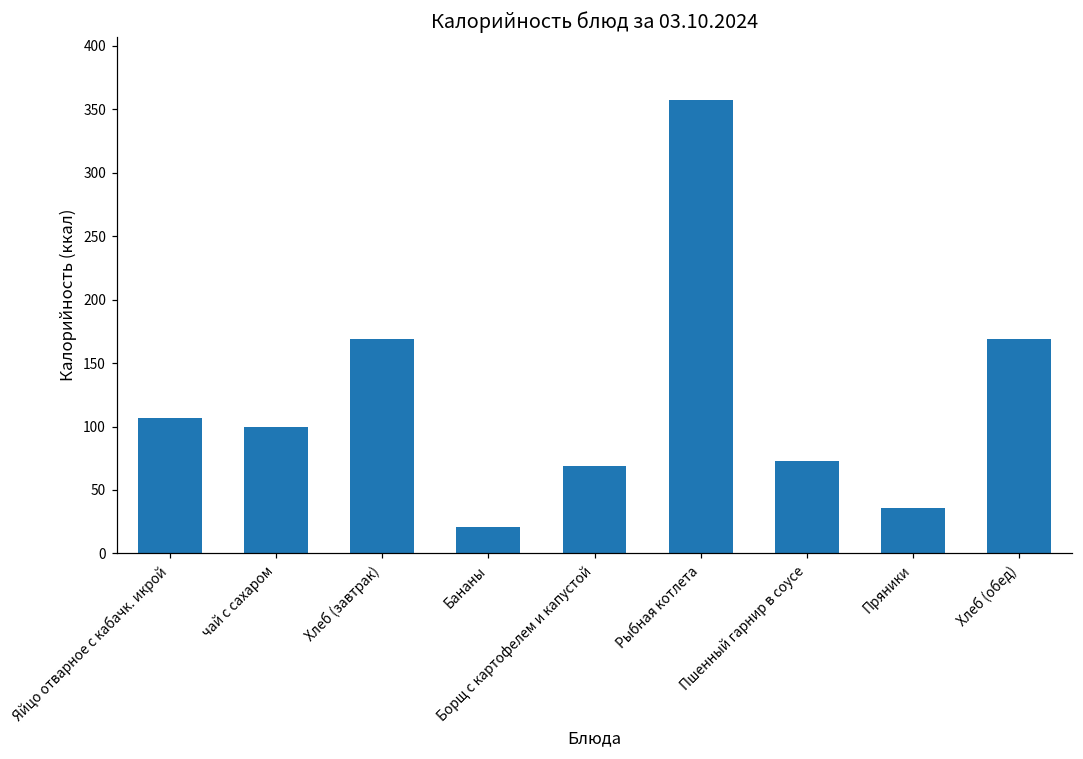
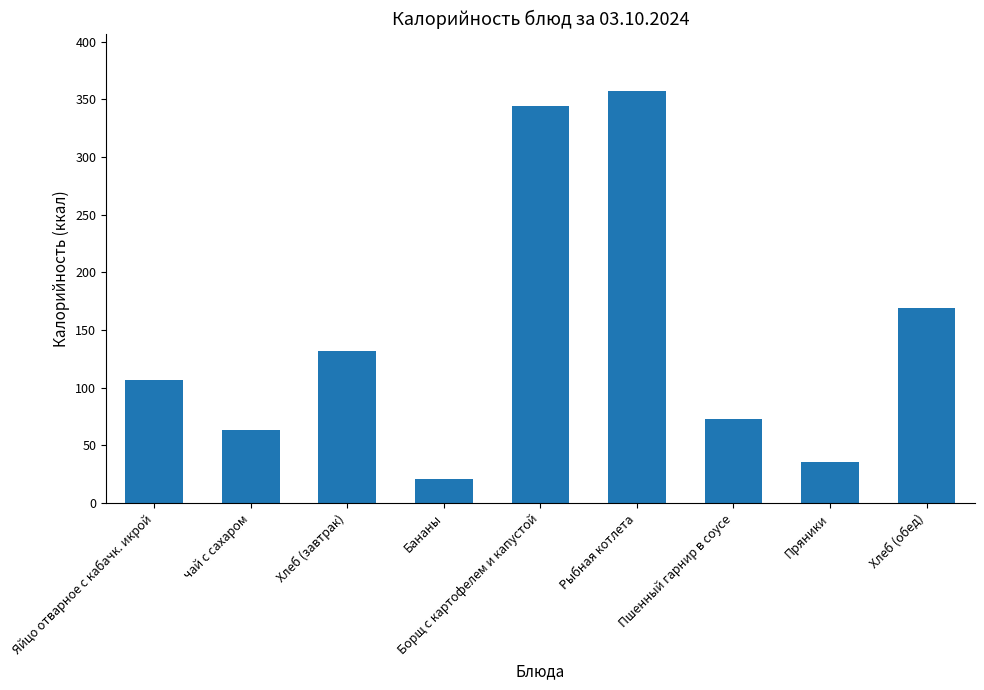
чай с сахаром: 100 -> 63
Хлеб (завтрак): 169 -> 132
Борщ с картофелем и капустой: 69 -> 344
